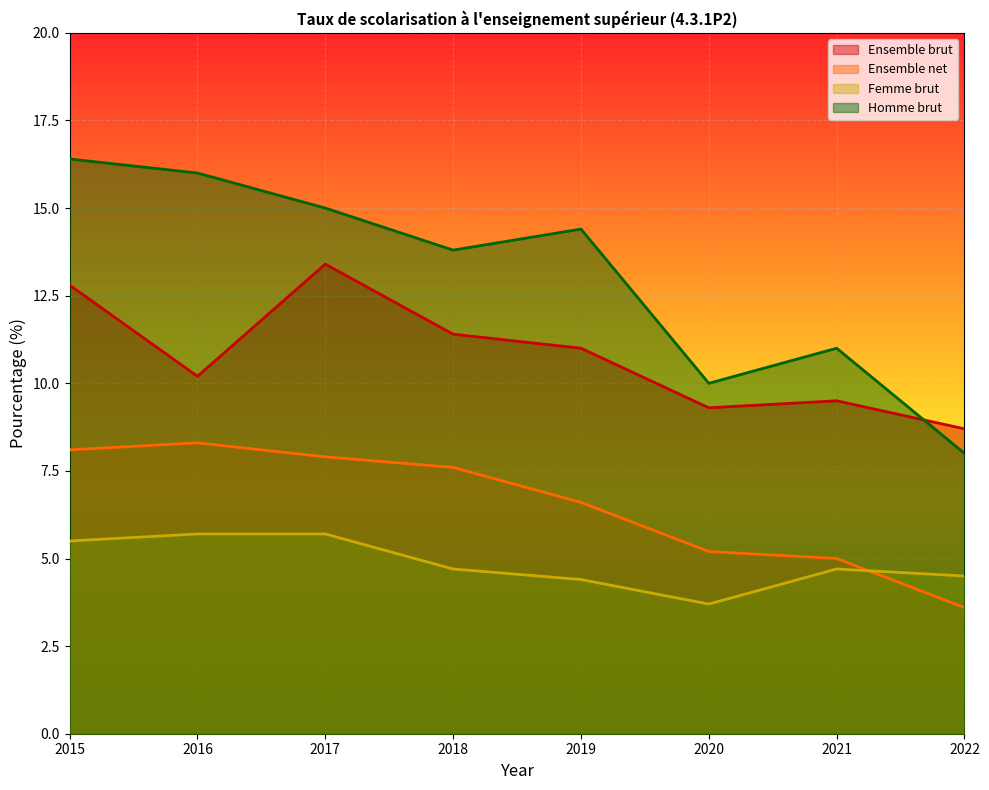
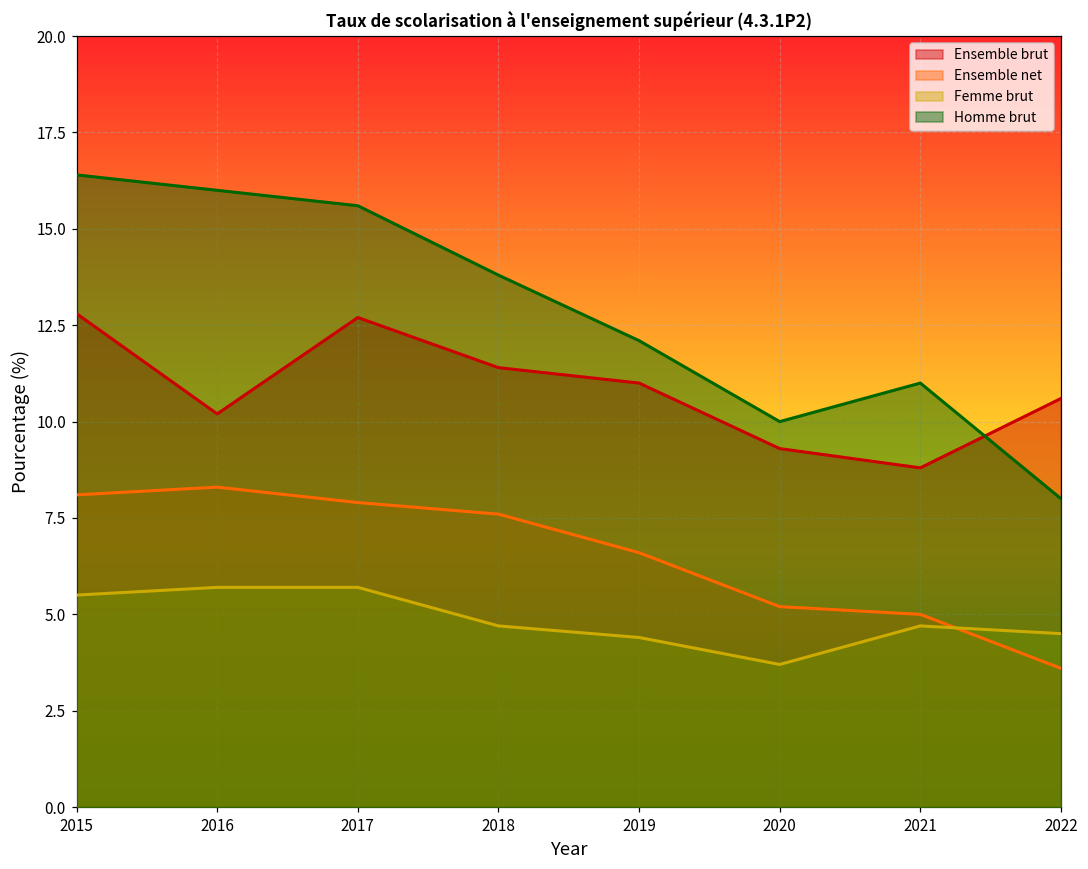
Ensemble brut, 2017: 13.4 -> 12.7
Homme brut, 2017: 15.0 -> 15.6
Homme brut, 2019: 14.4 -> 12.1
Ensemble brut, 2021: 9.5 -> 8.8
Ensemble brut, 2022: 8.7 -> 10.6
